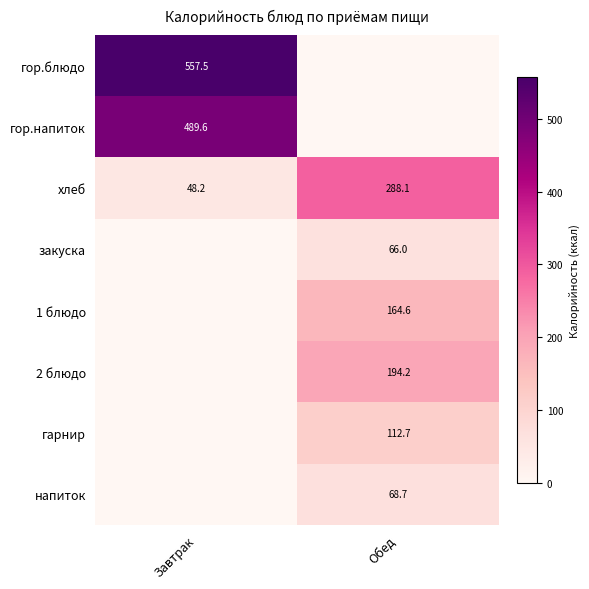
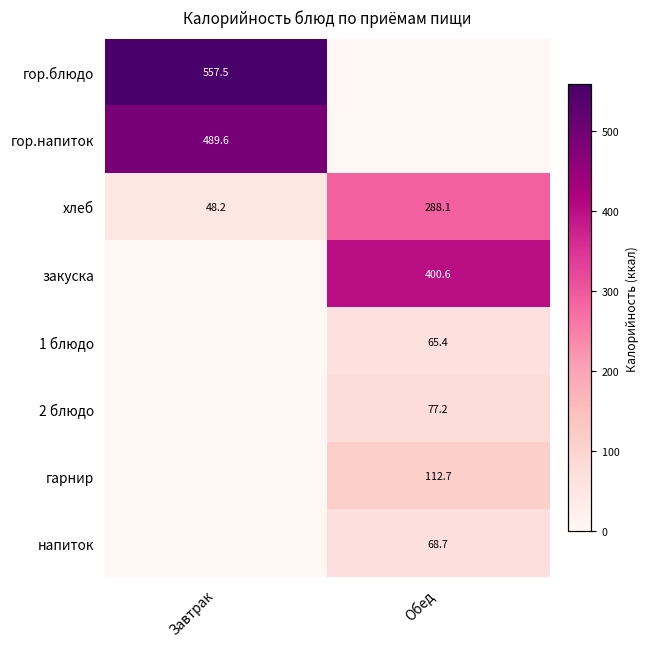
закуска, Обед: 66.0 -> 400.6
1 блюдо, Обед: 164.6 -> 65.4
2 блюдо, Обед: 194.2 -> 77.2
